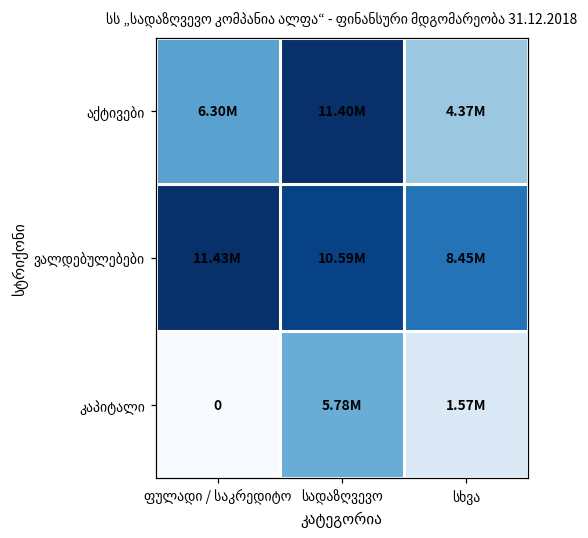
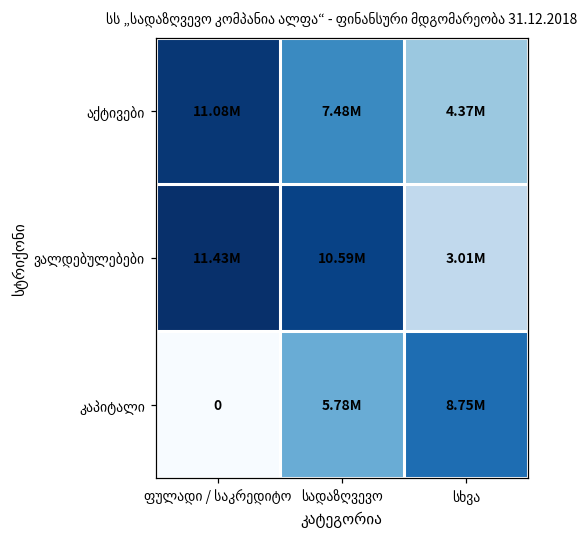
აქტივები, ფულადი / საკრედიტო: 6.30M -> 11.08M
აქტივები, სადაზღვევო: 11.40M -> 7.48M
ვალდებულებები, სხვა: 8.45M -> 3.01M
კაპიტალი, სხვა: 1.57M -> 8.75M
